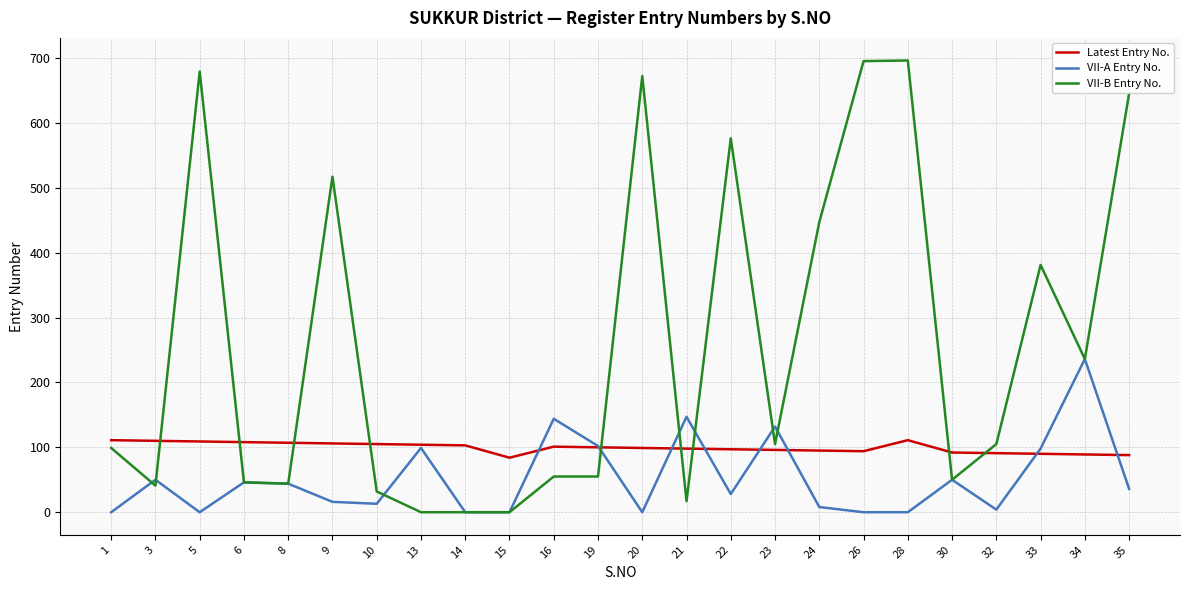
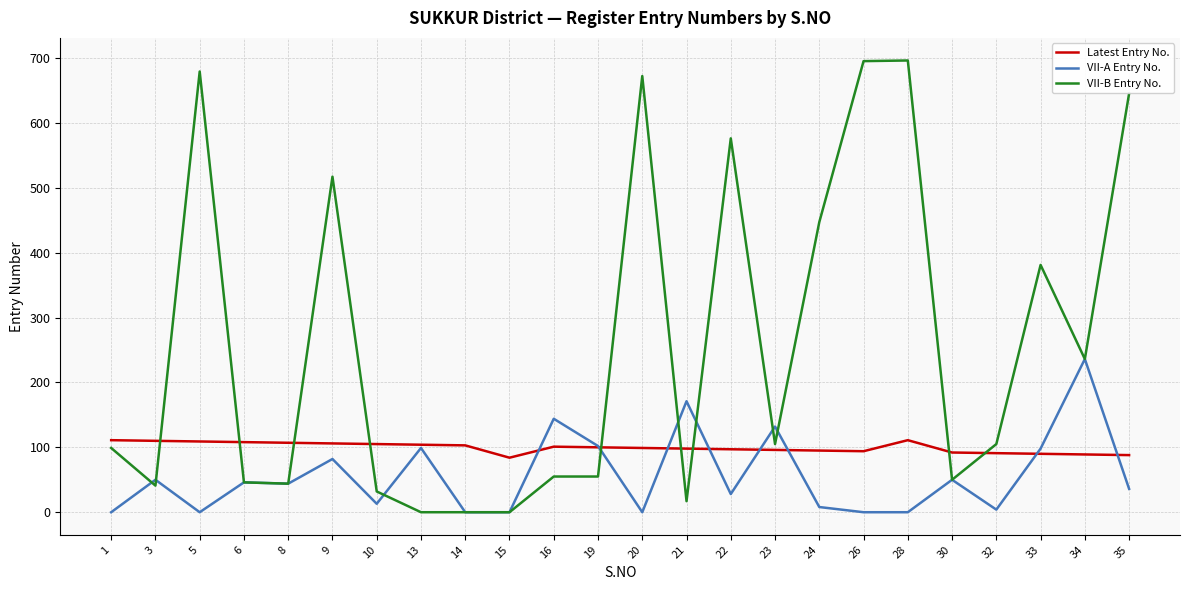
VII-A Entry No., 9: 20 -> 80
VII-A Entry No., 21: 150 -> 170
